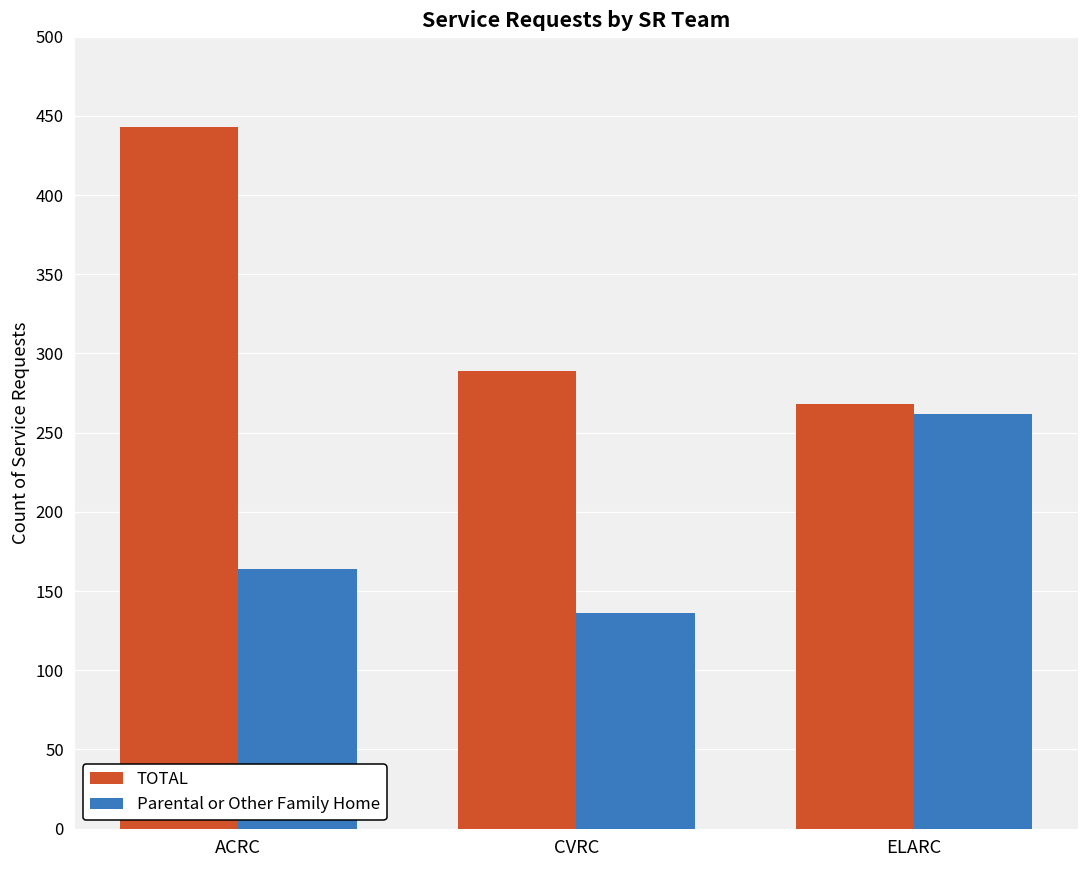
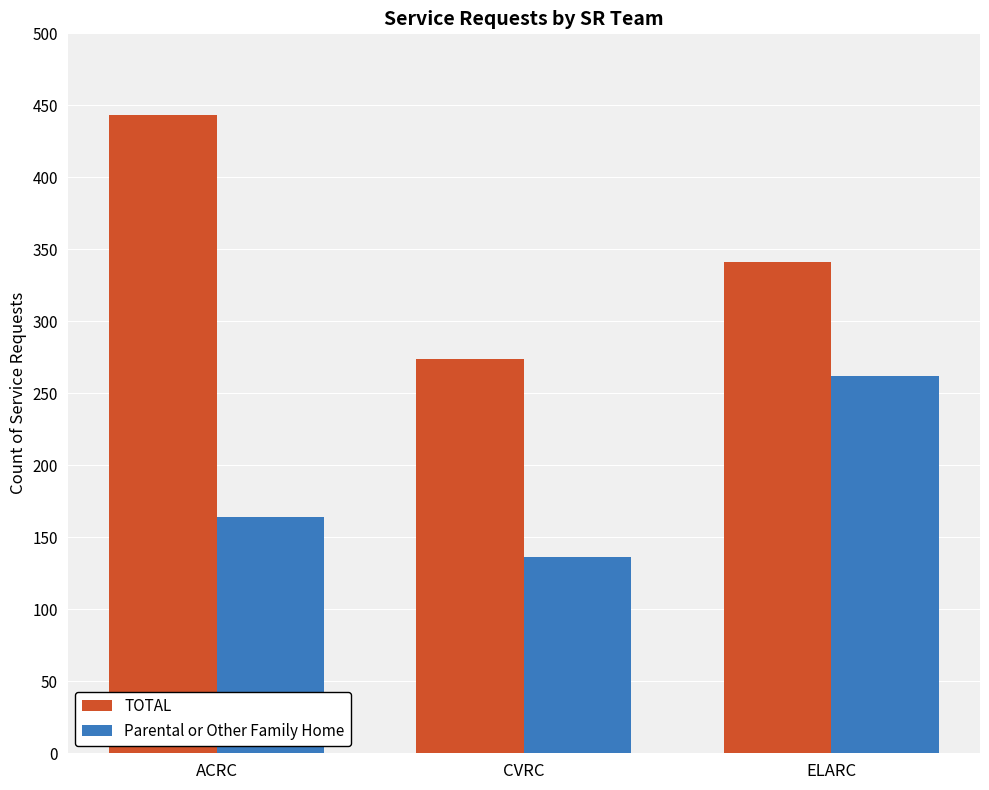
TOTAL, CVRC: 289 -> 274
TOTAL, ELARC: 268 -> 341
